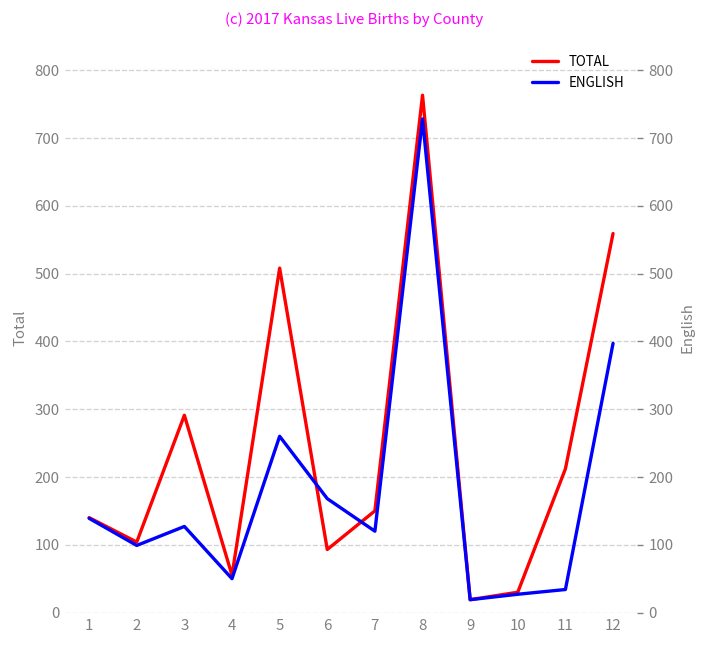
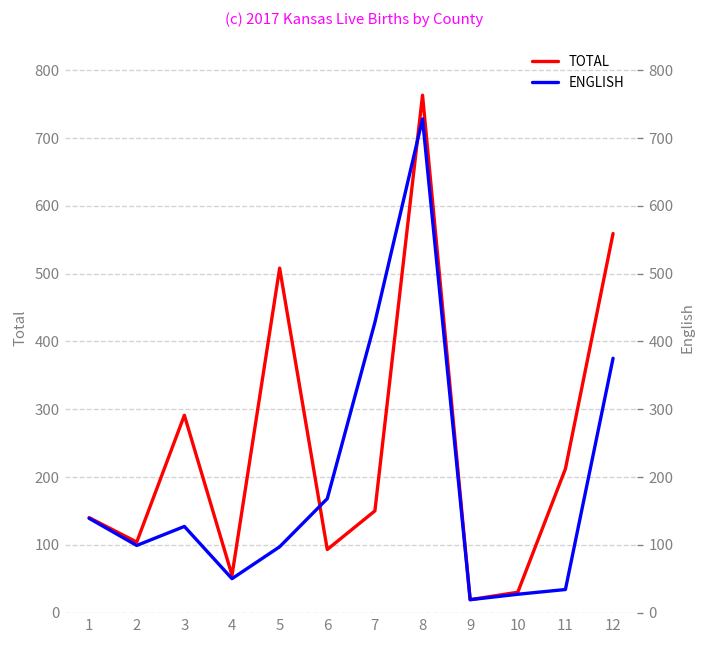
ENGLISH, 5: 260 -> 100
ENGLISH, 7: 120 -> 430
ENGLISH, 12: 400 -> 380
